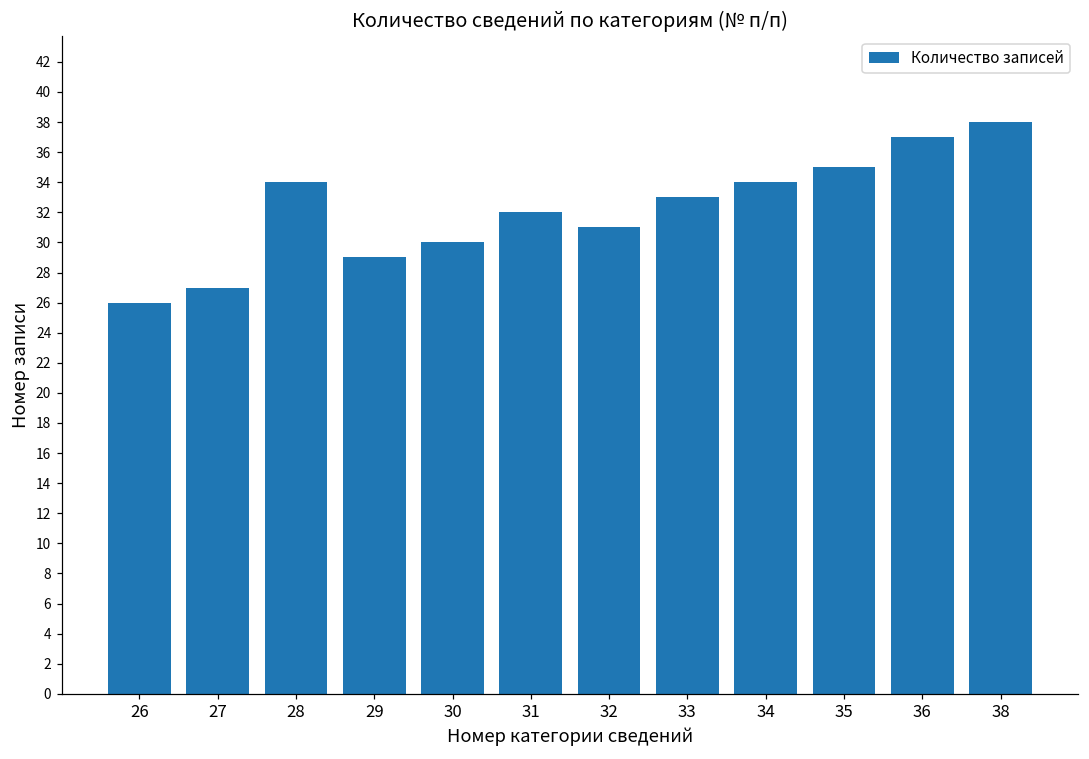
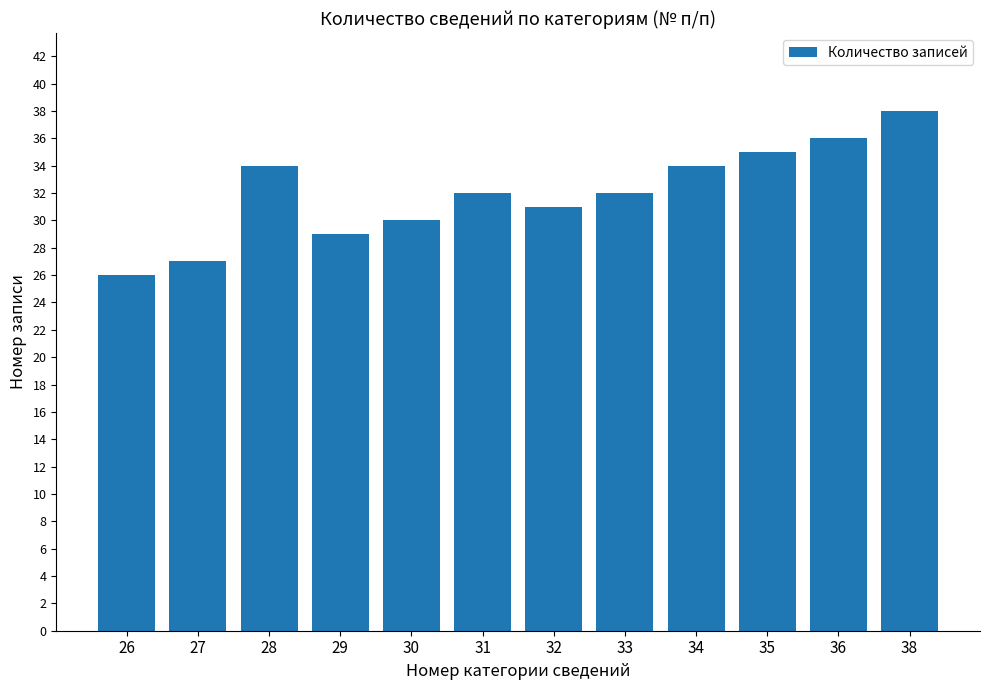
33: 33 -> 32
36: 37 -> 36
